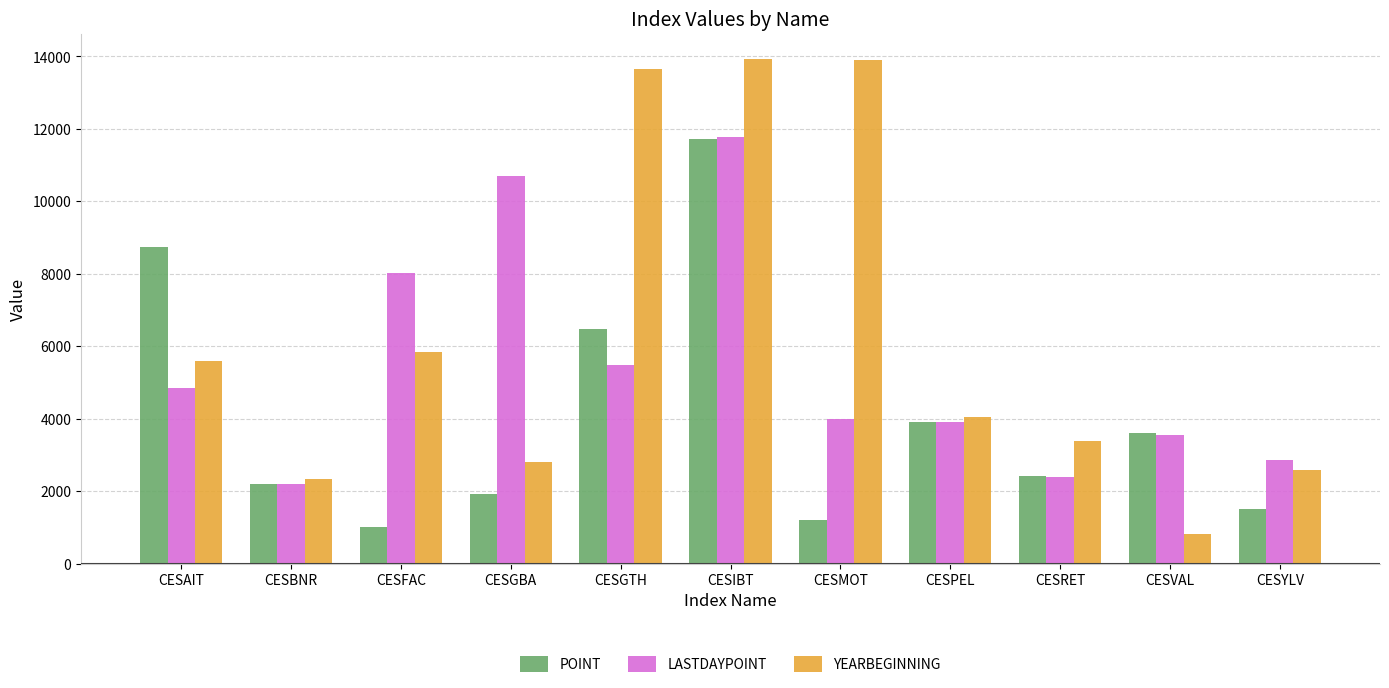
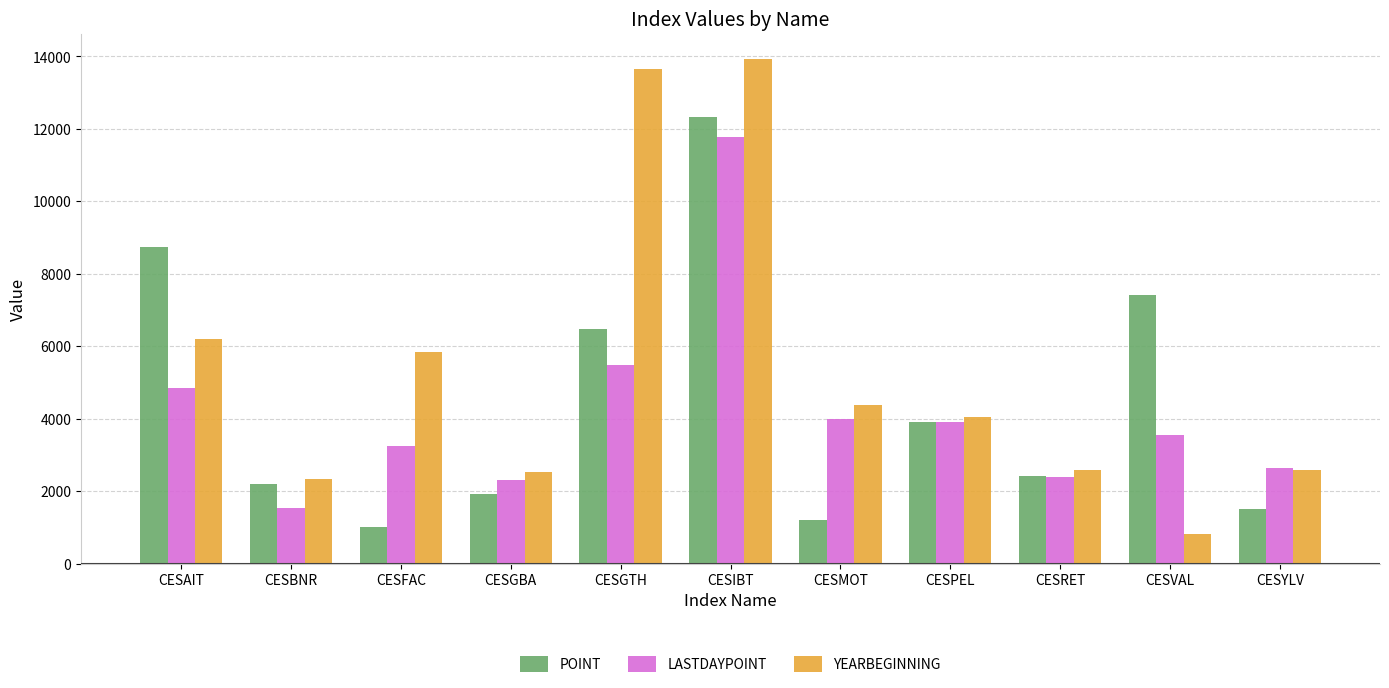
YEARBEGINNING, CESAIT: 5600 -> 6200
LASTDAYPOINT, CESBNR: 2200 -> 1500
LASTDAYPOINT, CESFAC: 8000 -> 3200
LASTDAYPOINT, CESGBA: 10700 -> 2300
YEARBEGINNING, CESGBA: 2800 -> 2500
POINT, CESIBT: 11700 -> 12300
YEARBEGINNING, CESMOT: 13900 -> 4400
YEARBEGINNING, CESRET: 3400 -> 2600
POINT, CESVAL: 3600 -> 7400
LASTDAYPOINT, CESYLV: 2900 -> 2600
